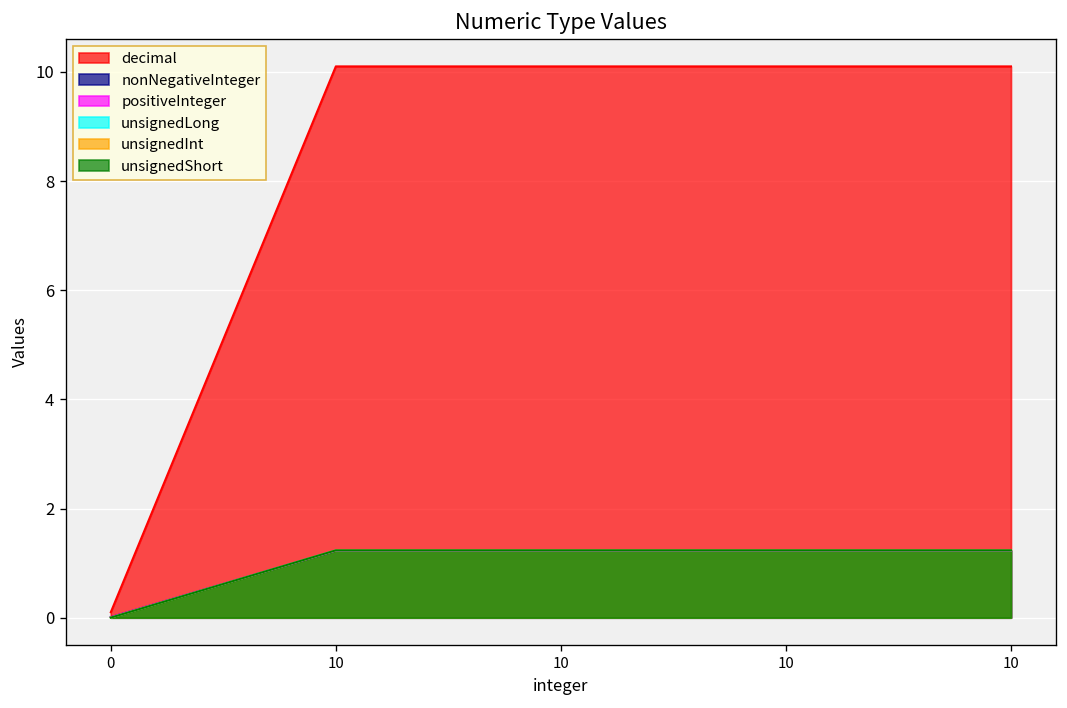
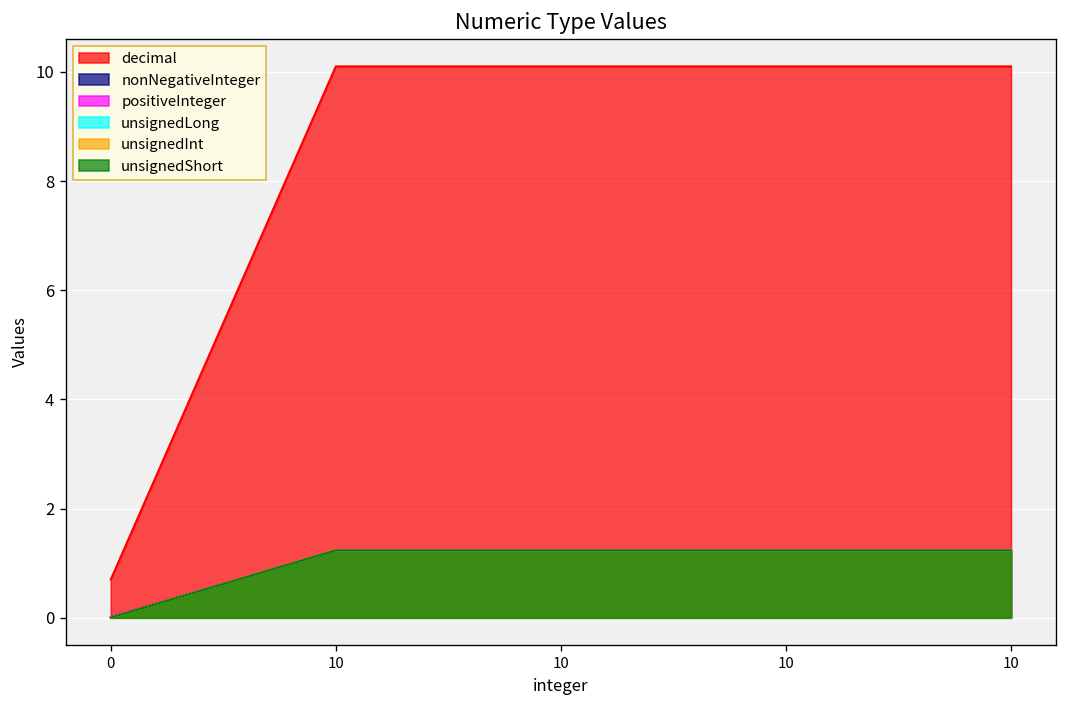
decimal, 0: 0.1 -> 0.7
